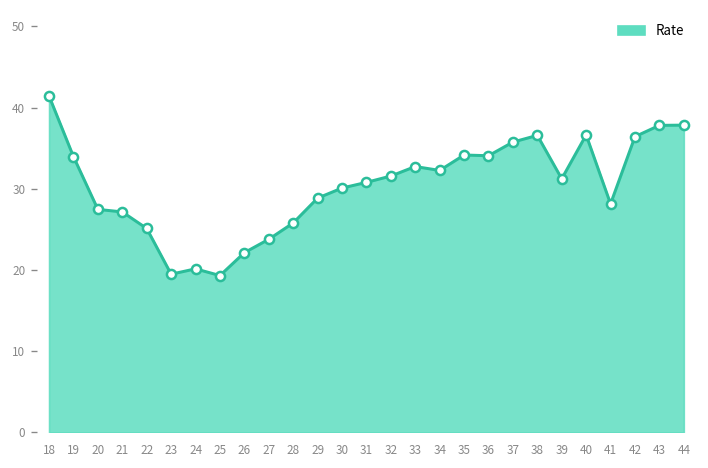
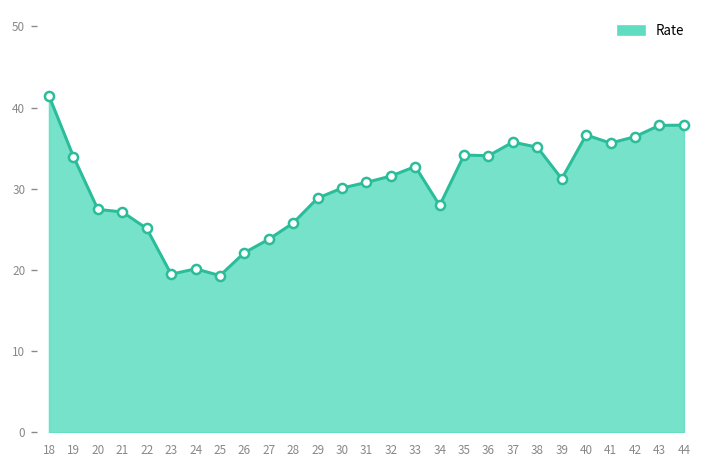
34: 32 -> 28
38: 37 -> 35
41: 28 -> 36
